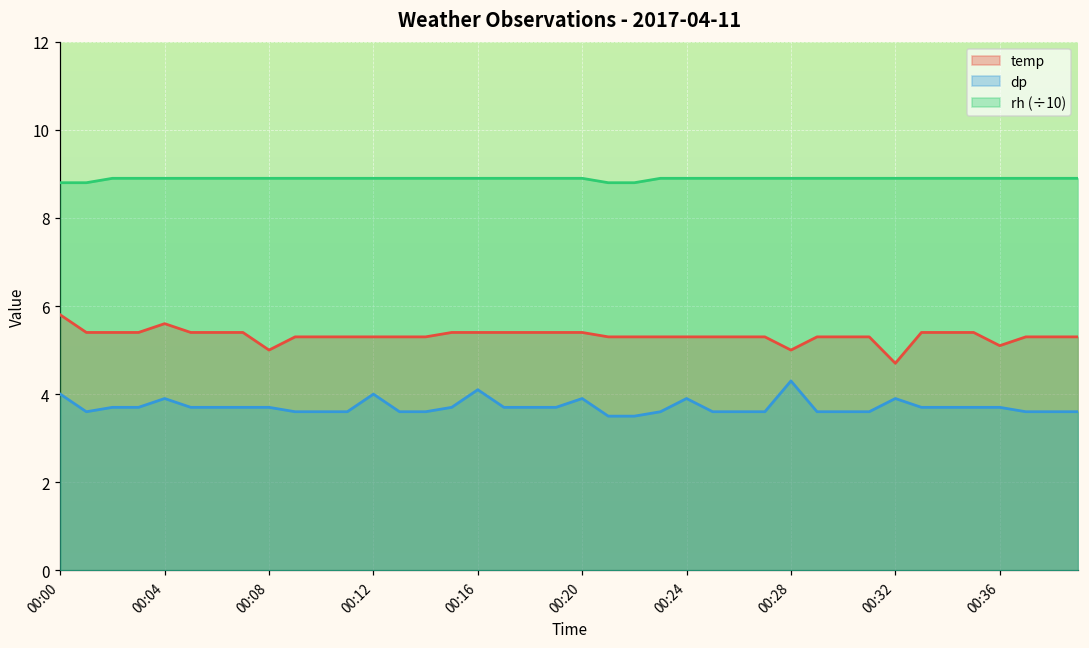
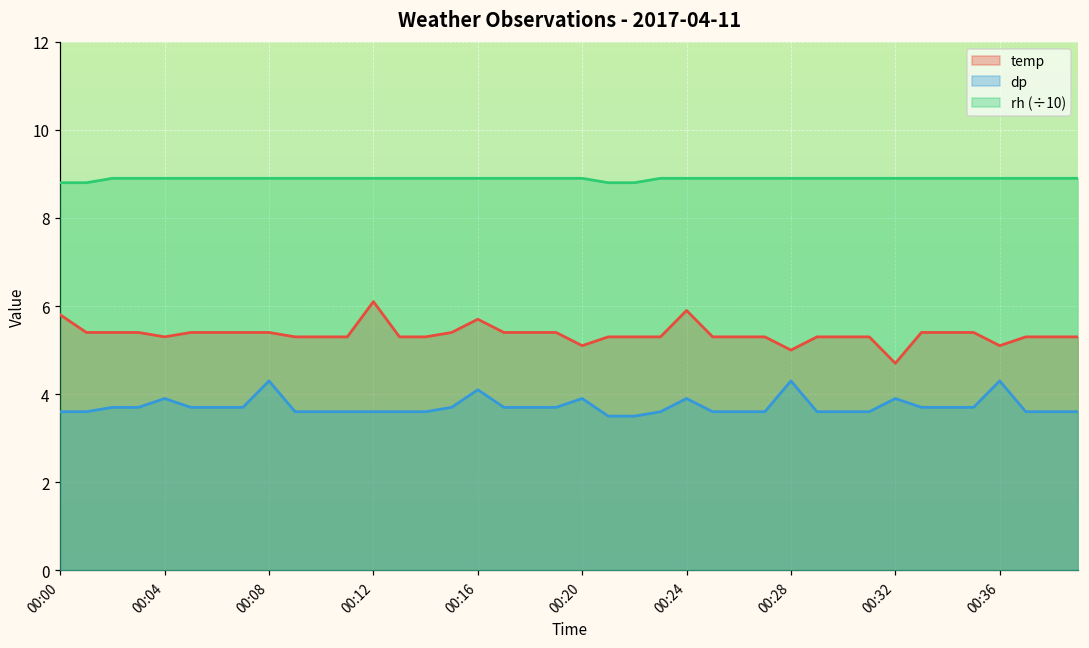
dp, 00:00: 4.0 -> 3.6
temp, 00:04: 5.6 -> 5.3
temp, 00:08: 5.0 -> 5.4
dp, 00:08: 3.7 -> 4.3
temp, 00:12: 5.3 -> 6.1
dp, 00:12: 4.0 -> 3.6
temp, 00:16: 5.4 -> 5.7
temp, 00:20: 5.4 -> 5.1
temp, 00:24: 5.3 -> 5.9
dp, 00:36: 3.7 -> 4.3
